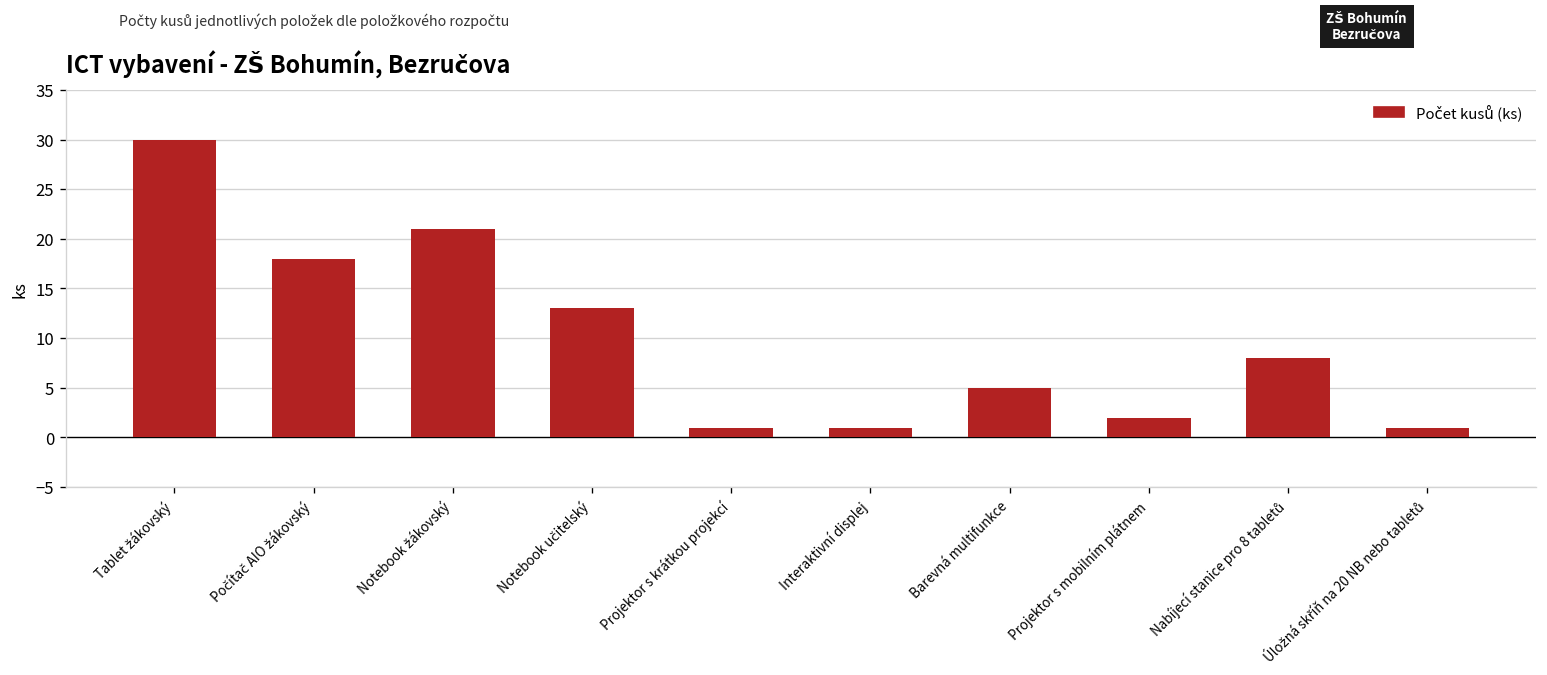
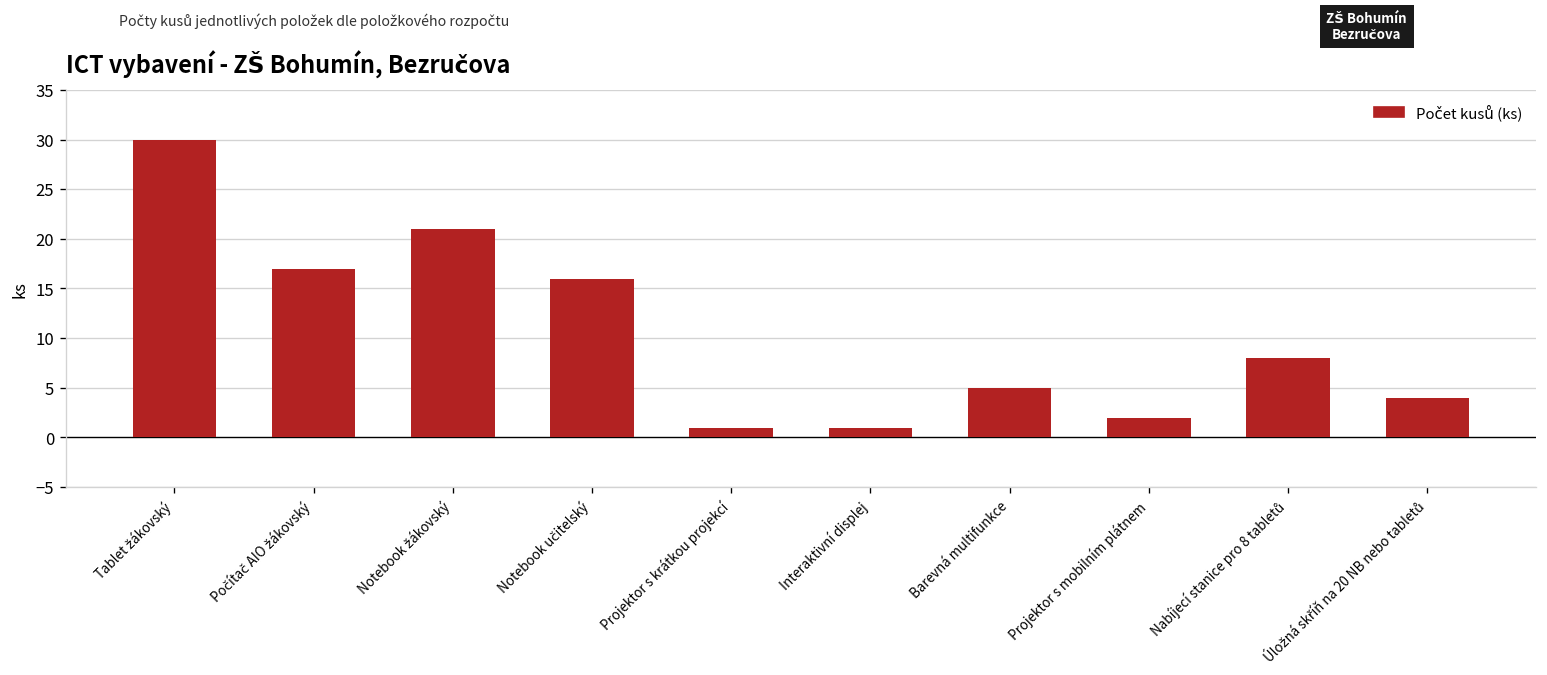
Počítač AIO žákovský: 18 -> 17
Notebook učitelský: 13 -> 16
Úložná skříň na 20 NB nebo tabletů: 1 -> 4
